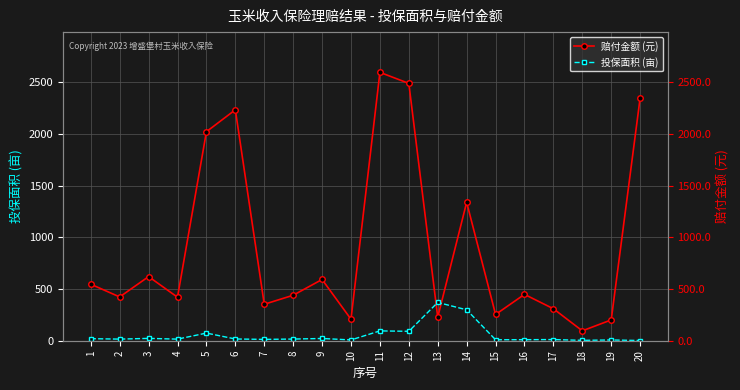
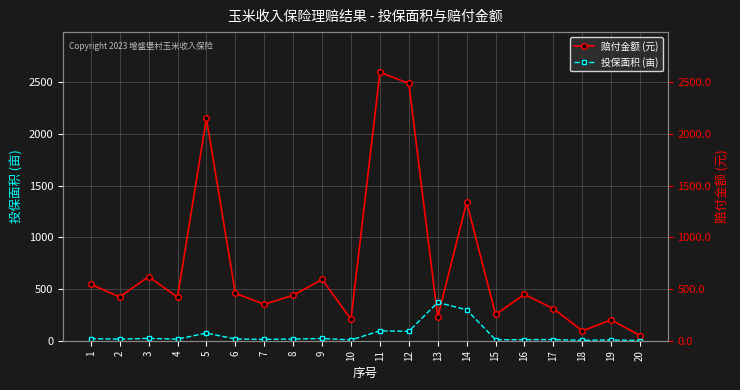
赔付金额 (元), 5: 2020 -> 2150
赔付金额 (元), 6: 2230 -> 460
赔付金额 (元), 20: 2350 -> 50
